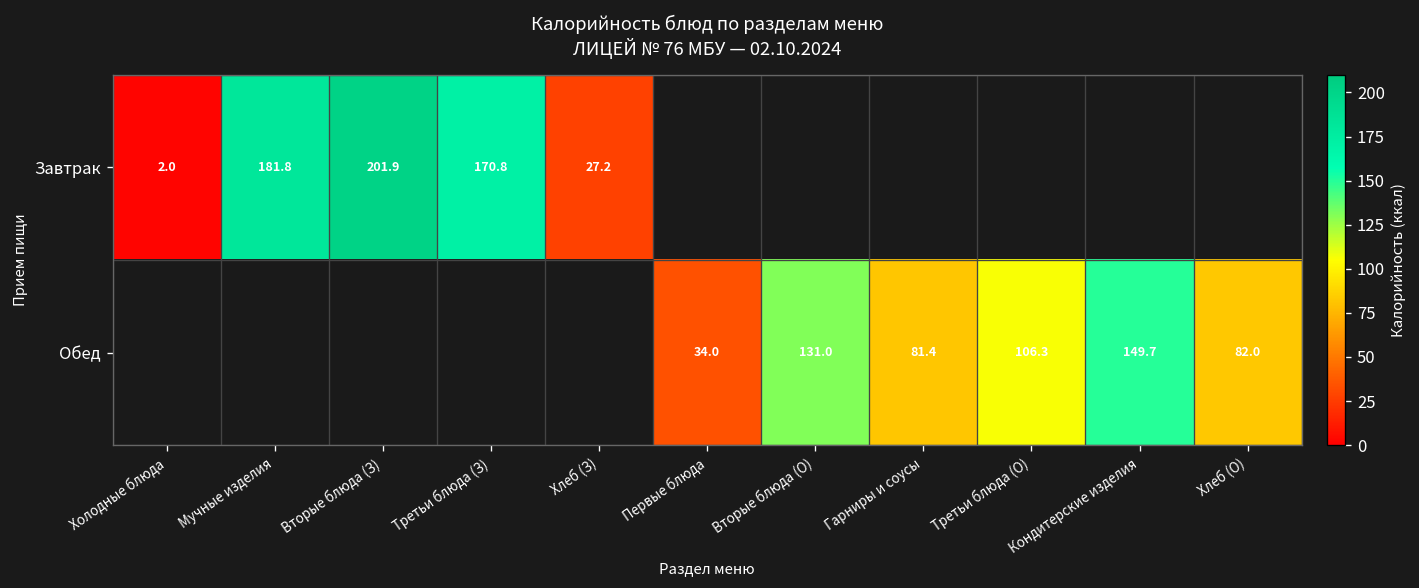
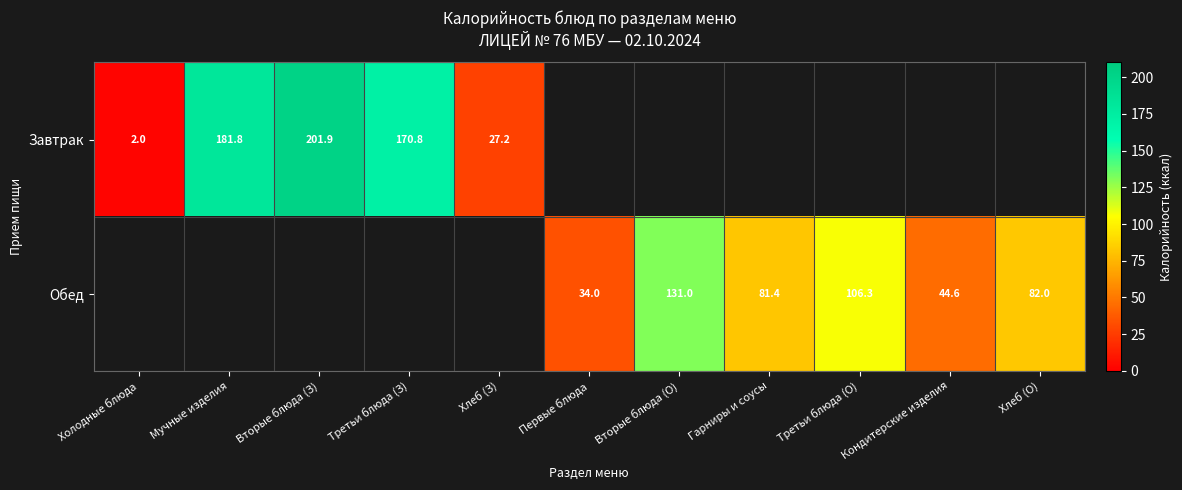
Обед, Кондитерские изделия: 149.7 -> 44.6
